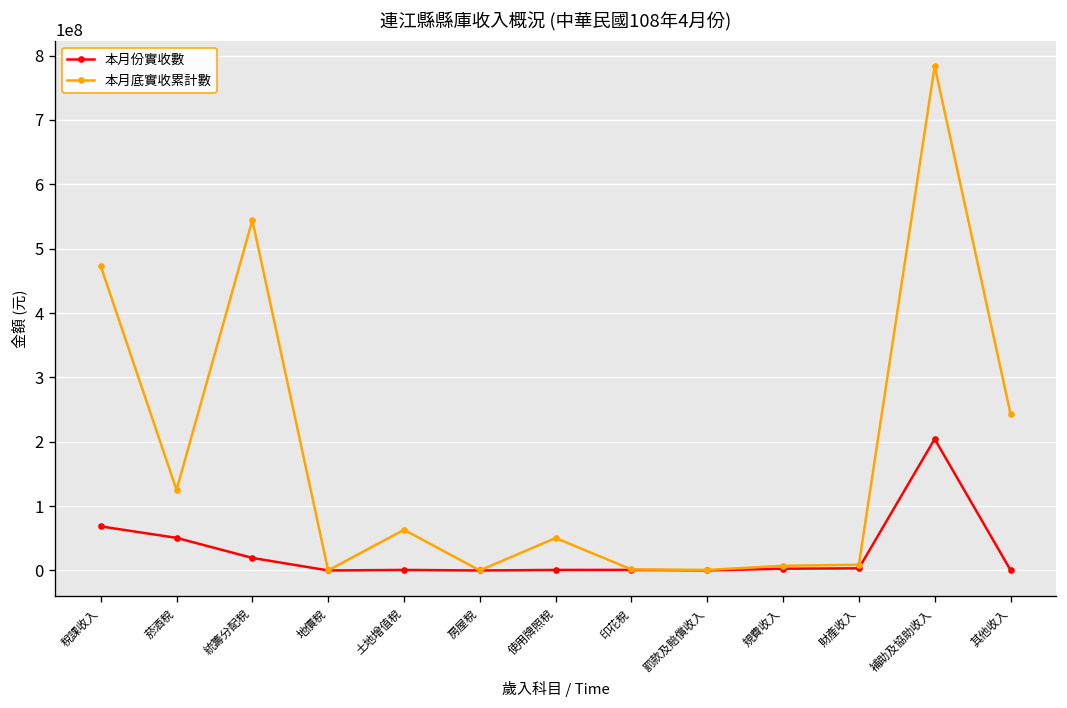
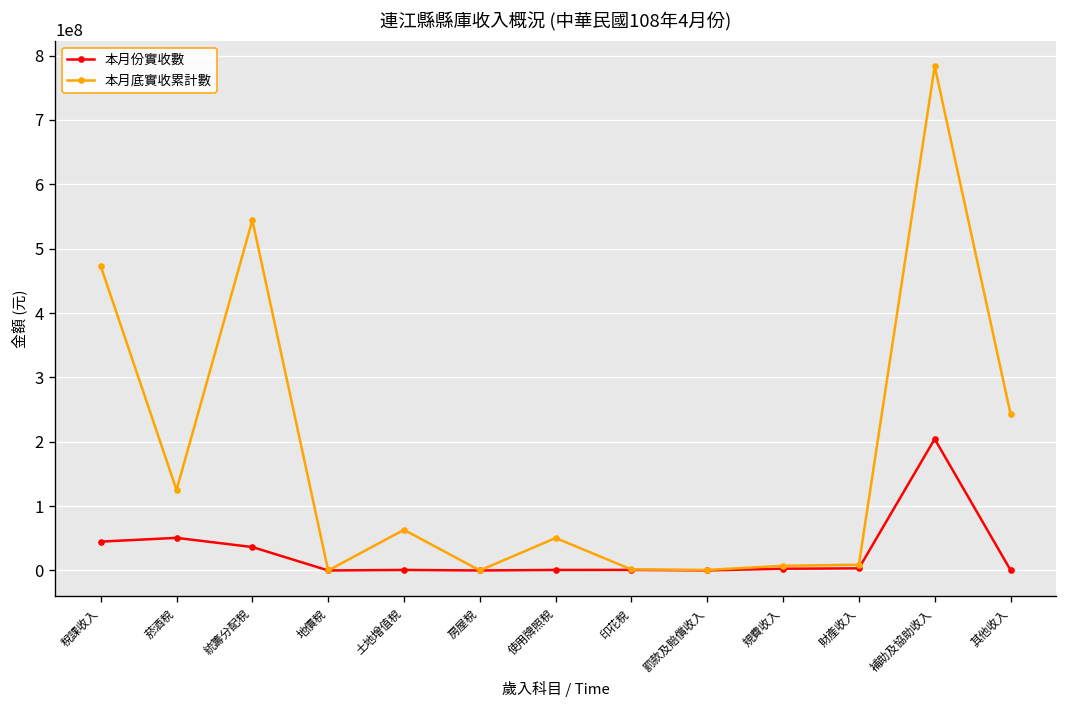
本月份實收數, 稅課收入: 70000000 -> 40000000
本月份實收數, 統籌分配稅: 20000000 -> 40000000
